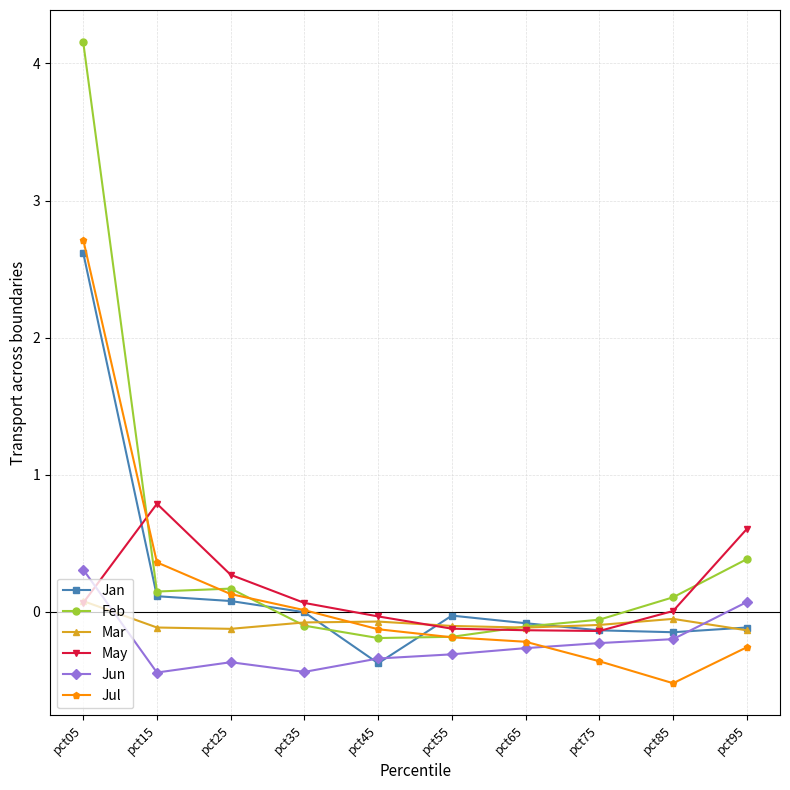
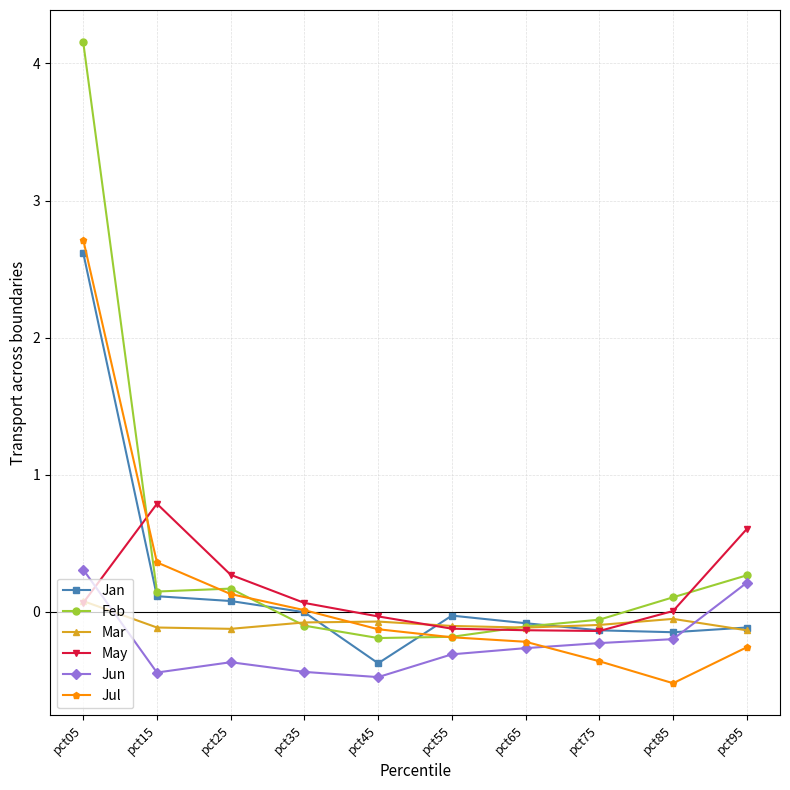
Jun, pct45: -0.34 -> -0.48
Feb, pct95: 0.38 -> 0.27
Jun, pct95: 0.07 -> 0.21
